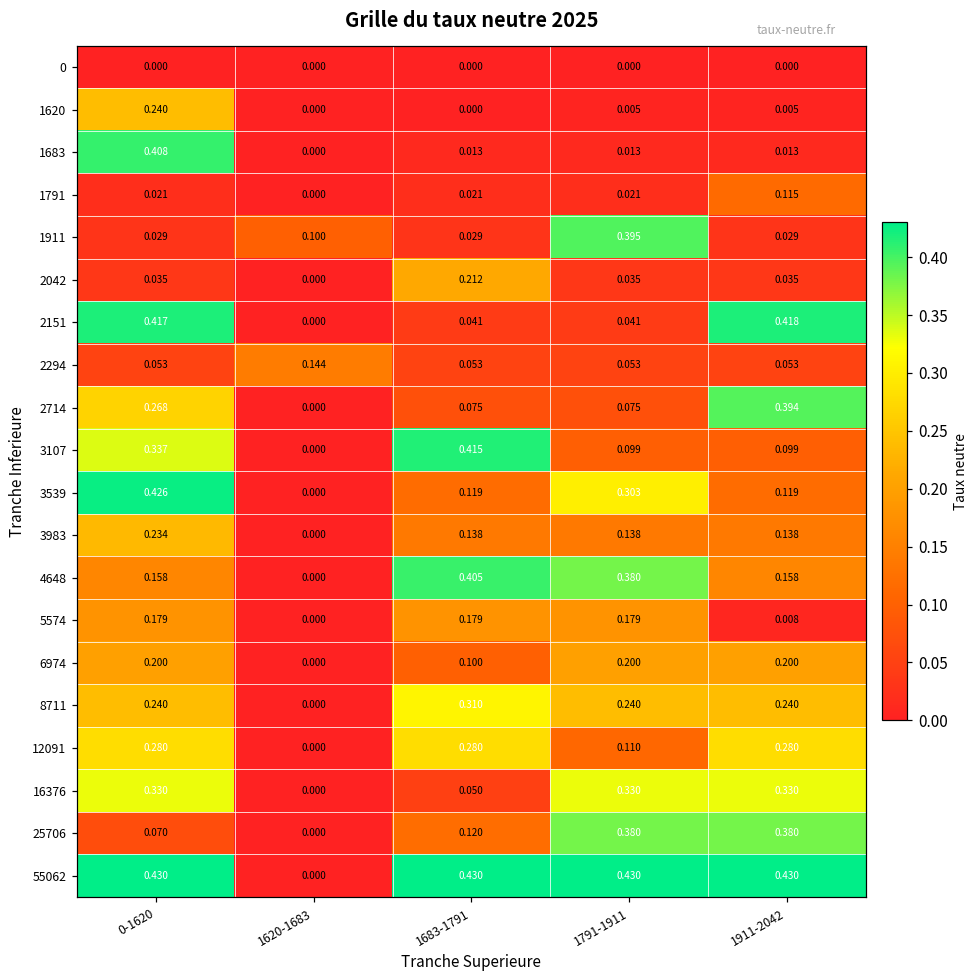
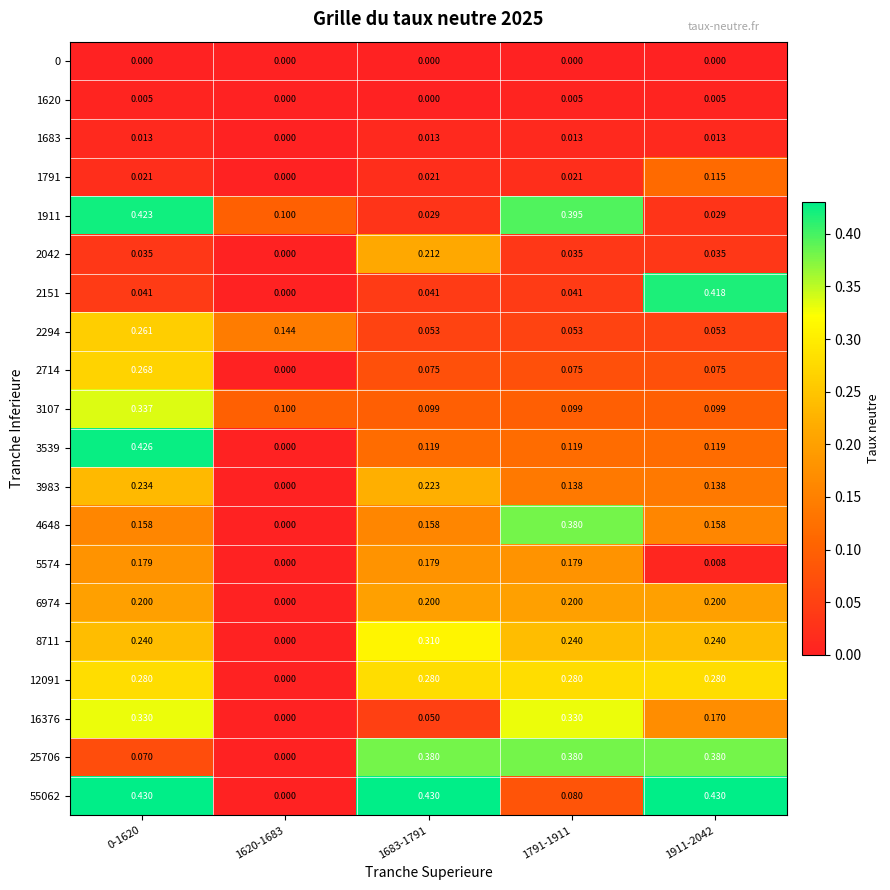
1620, 0-1620: 0.240 -> 0.005
1683, 0-1620: 0.408 -> 0.013
1911, 0-1620: 0.029 -> 0.423
2151, 0-1620: 0.417 -> 0.041
2294, 0-1620: 0.053 -> 0.261
2714, 1911-2042: 0.394 -> 0.075
3107, 1620-1683: 0.000 -> 0.100
3107, 1683-1791: 0.415 -> 0.099
3539, 1791-1911: 0.303 -> 0.119
3983, 1683-1791: 0.138 -> 0.223
4648, 1683-1791: 0.405 -> 0.158
6974, 1683-1791: 0.100 -> 0.200
12091, 1791-1911: 0.110 -> 0.280
16376, 1911-2042: 0.330 -> 0.170
25706, 1683-1791: 0.120 -> 0.380
55062, 1791-1911: 0.430 -> 0.080
